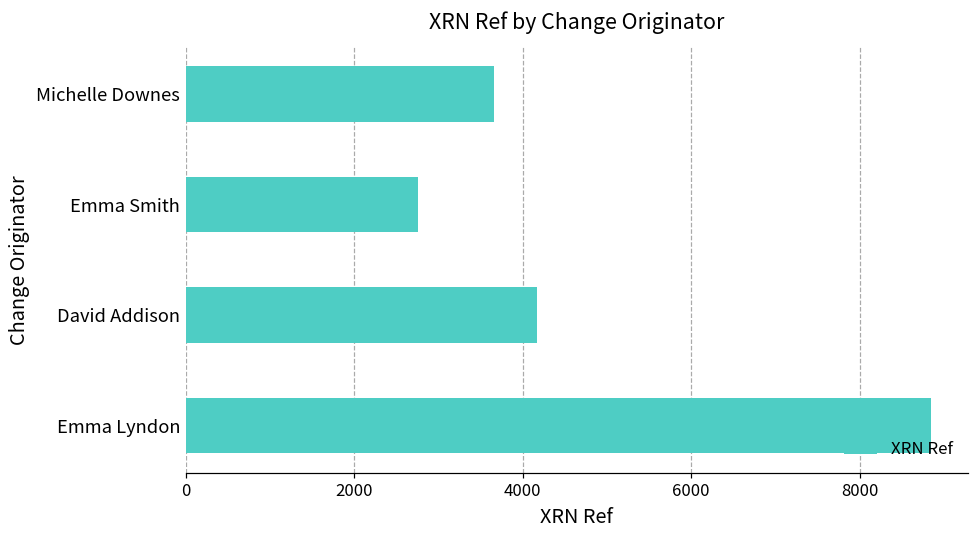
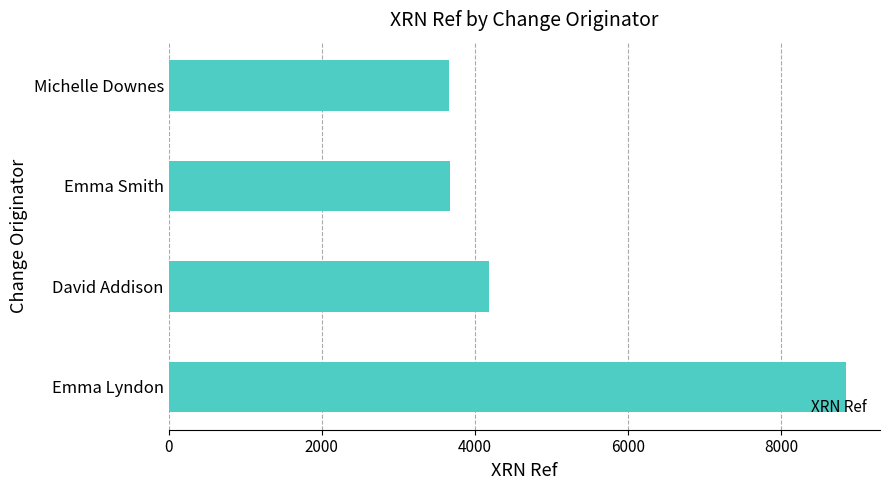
Emma Smith: 2800 -> 3700
